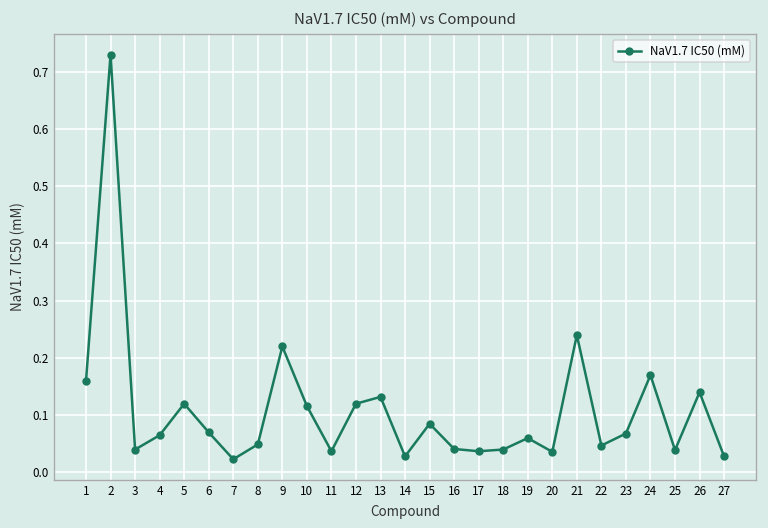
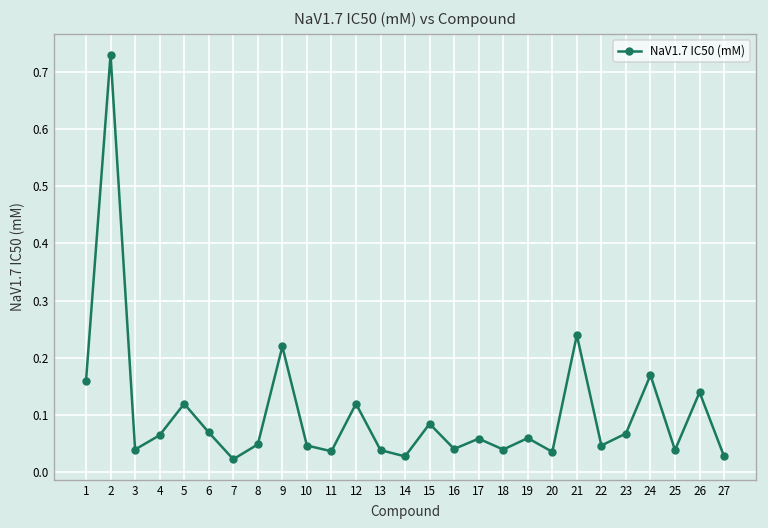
10: 0.12 -> 0.05
13: 0.13 -> 0.04
17: 0.04 -> 0.06
